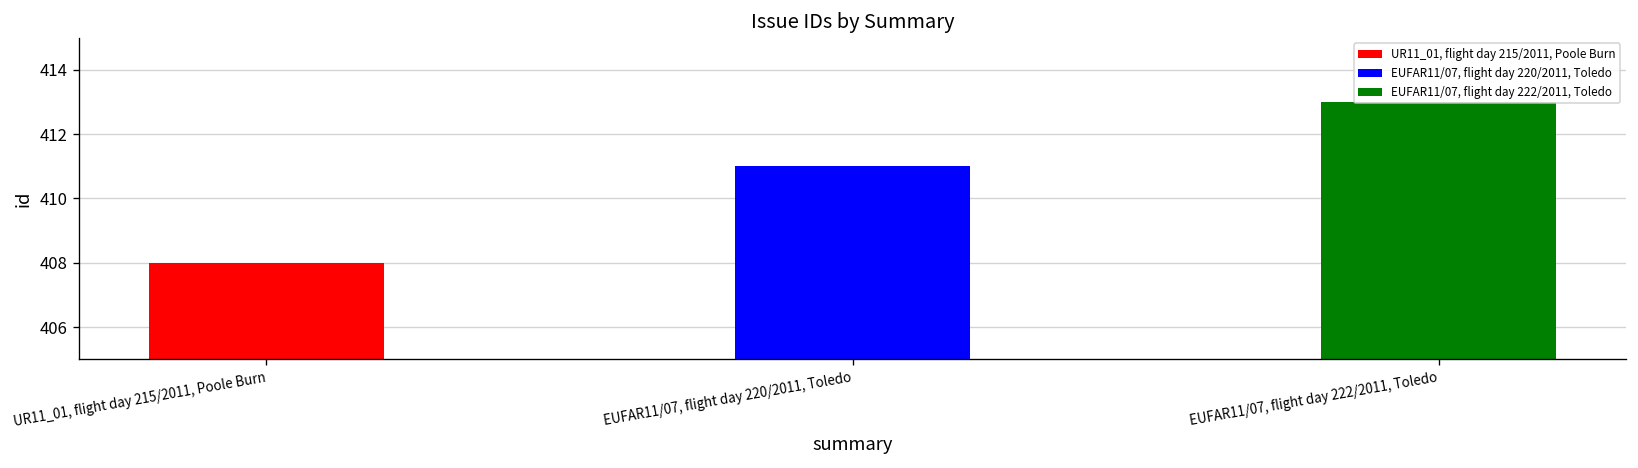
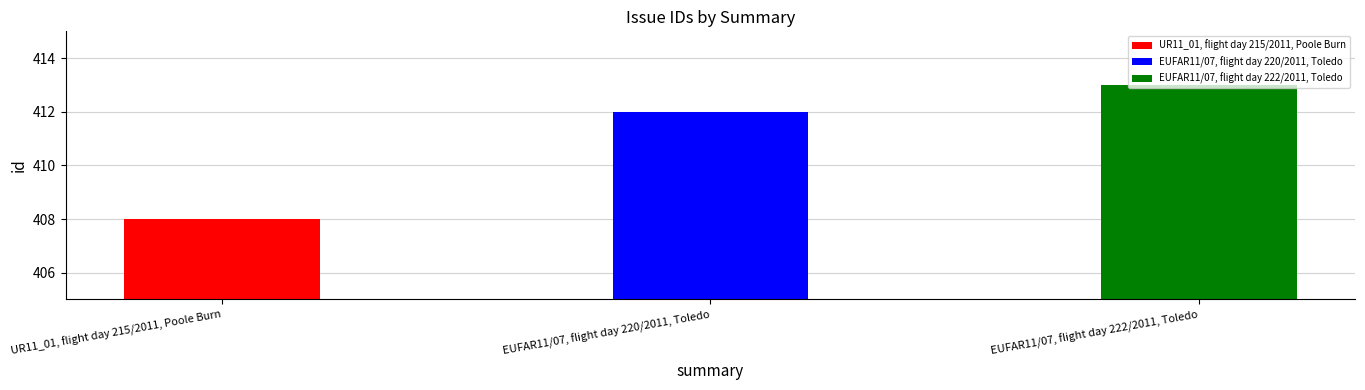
EUFAR11/07, flight day 220/2011, Toledo: 411 -> 412
